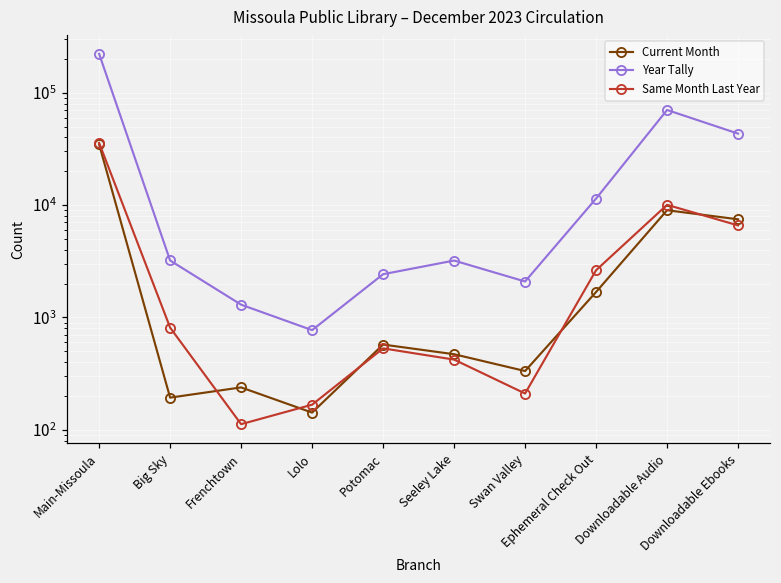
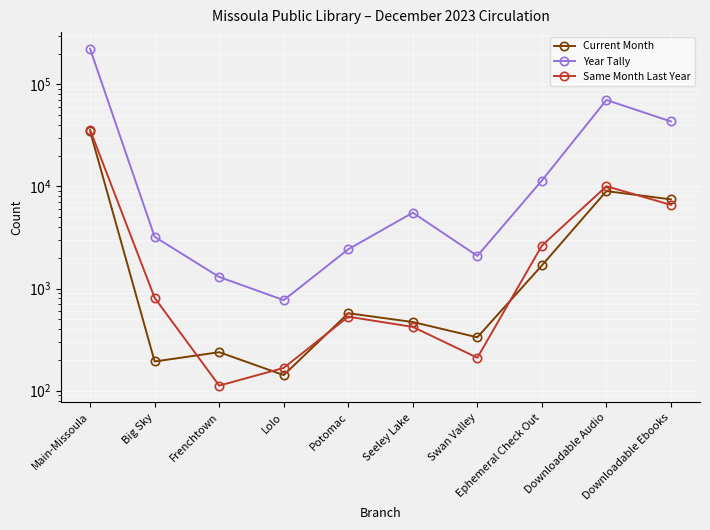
Year Tally, Seeley Lake: 3200 -> 6000
